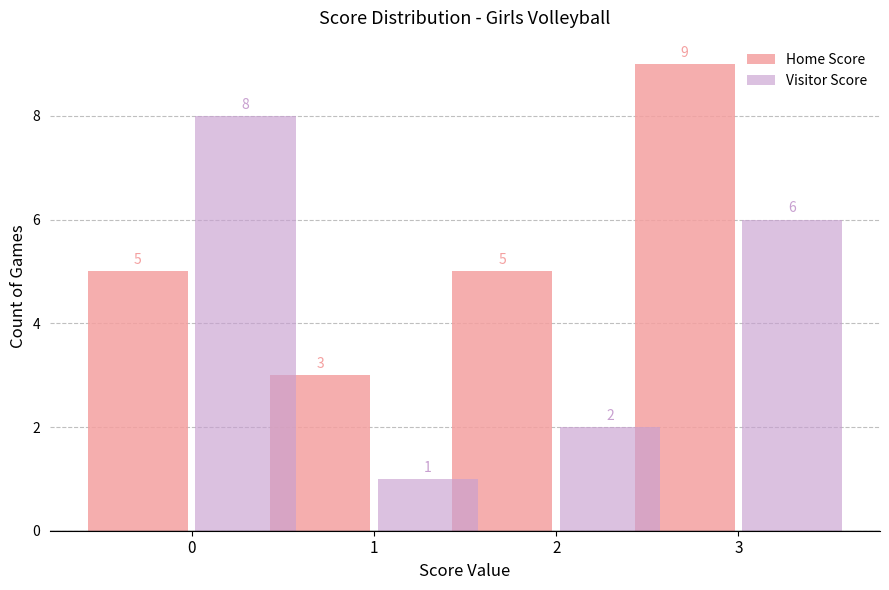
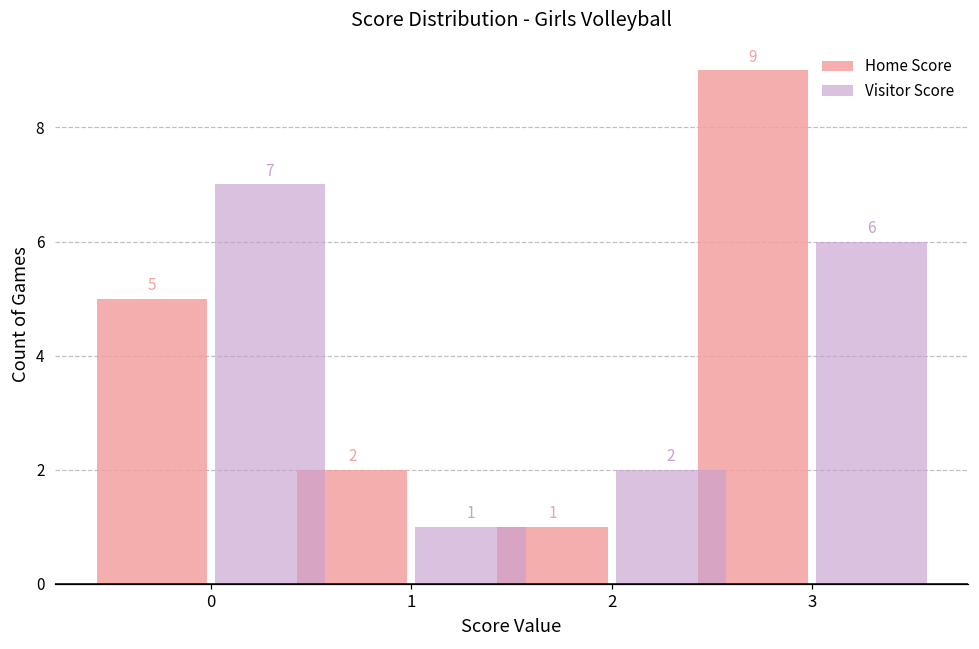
Visitor Score, 0: 8 -> 7
Home Score, 1: 3 -> 2
Home Score, 2: 5 -> 1
